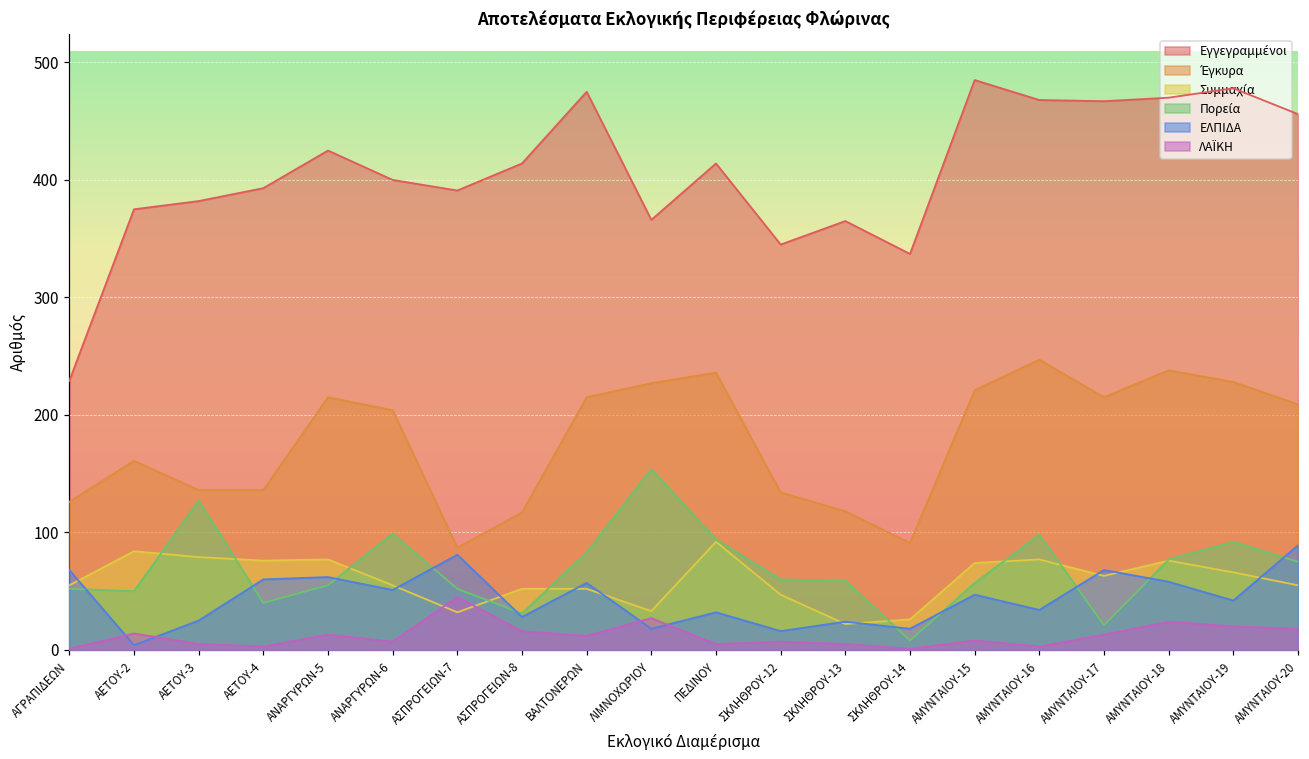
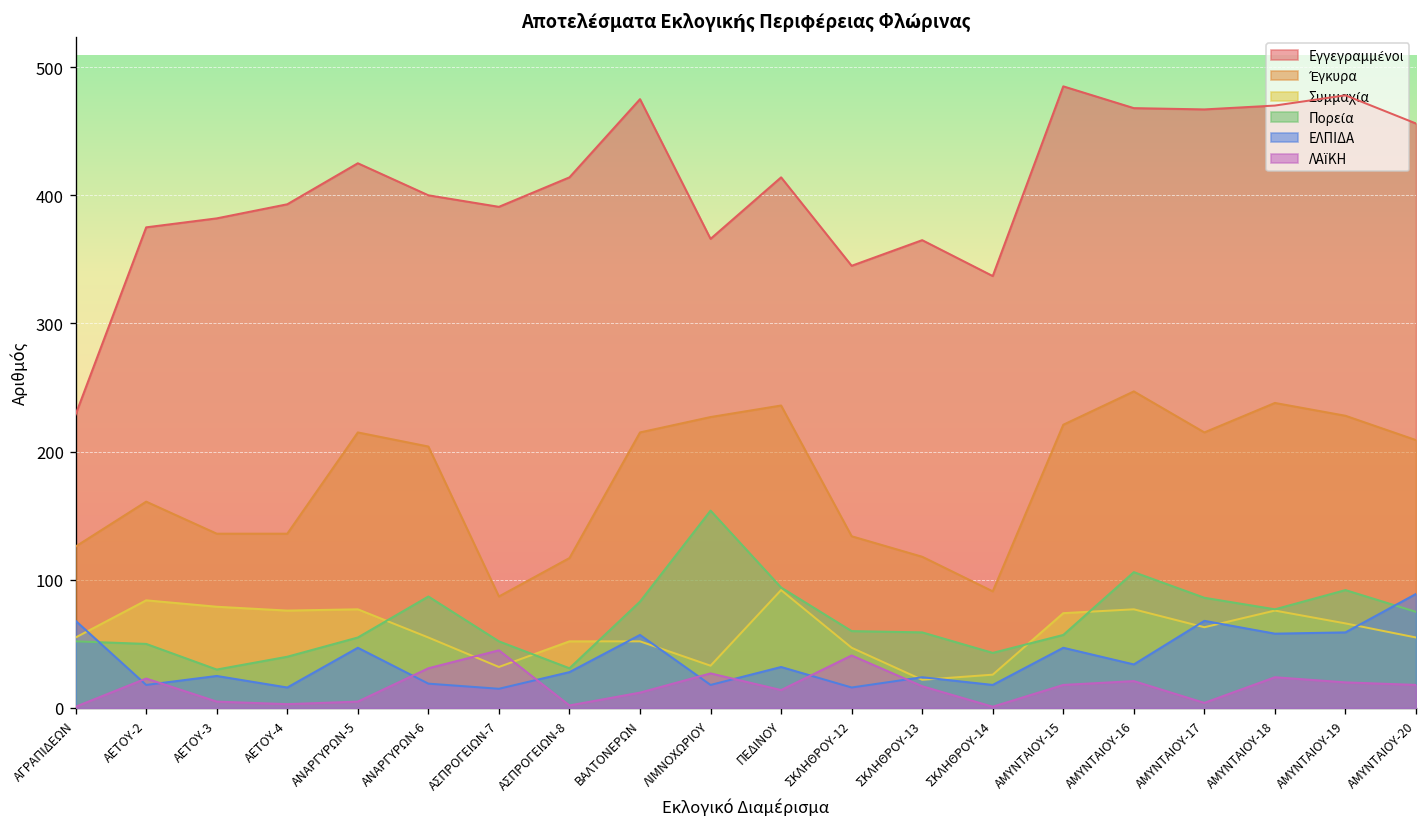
ΕΛΠΙΔΑ, ΑΕΤΟΥ-2: 4 -> 18
ΛΑΪΚΗ, ΑΕΤΟΥ-2: 14 -> 23
Πορεία, ΑΕΤΟΥ-3: 127 -> 30
ΕΛΠΙΔΑ, ΑΕΤΟΥ-4: 60 -> 16
ΕΛΠΙΔΑ, ΑΝΑΡΓΥΡΩΝ-5: 62 -> 47
ΛΑΪΚΗ, ΑΝΑΡΓΥΡΩΝ-5: 13 -> 5
Πορεία, ΑΝΑΡΓΥΡΩΝ-6: 99 -> 87
ΕΛΠΙΔΑ, ΑΝΑΡΓΥΡΩΝ-6: 51 -> 19
ΛΑΪΚΗ, ΑΝΑΡΓΥΡΩΝ-6: 7 -> 31
ΕΛΠΙΔΑ, ΑΣΠΡΟΓΕΙΩΝ-7: 81 -> 15
ΛΑΪΚΗ, ΑΣΠΡΟΓΕΙΩΝ-8: 16 -> 2
ΛΑΪΚΗ, ΠΕΔΙΝΟΥ: 5 -> 14
ΛΑΪΚΗ, ΣΚΛΗΘΡΟΥ-12: 7 -> 41
ΛΑΪΚΗ, ΣΚΛΗΘΡΟΥ-13: 5 -> 17
Πορεία, ΣΚΛΗΘΡΟΥ-14: 8 -> 43
ΛΑΪΚΗ, ΑΜΥΝΤΑΙΟΥ-15: 8 -> 18
Πορεία, ΑΜΥΝΤΑΙΟΥ-16: 98 -> 106
ΛΑΪΚΗ, ΑΜΥΝΤΑΙΟΥ-16: 3 -> 21
Πορεία, ΑΜΥΝΤΑΙΟΥ-17: 21 -> 86
ΛΑΪΚΗ, ΑΜΥΝΤΑΙΟΥ-17: 13 -> 4
ΕΛΠΙΔΑ, ΑΜΥΝΤΑΙΟΥ-19: 42 -> 59
